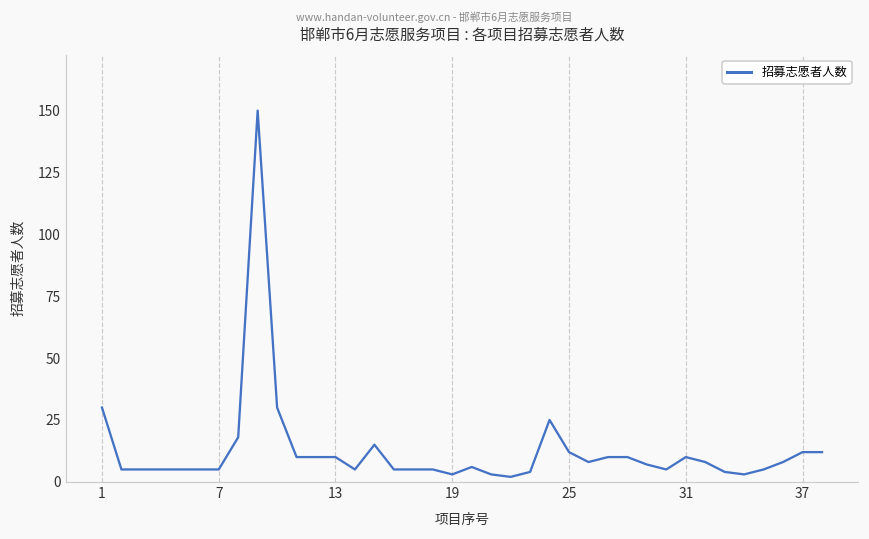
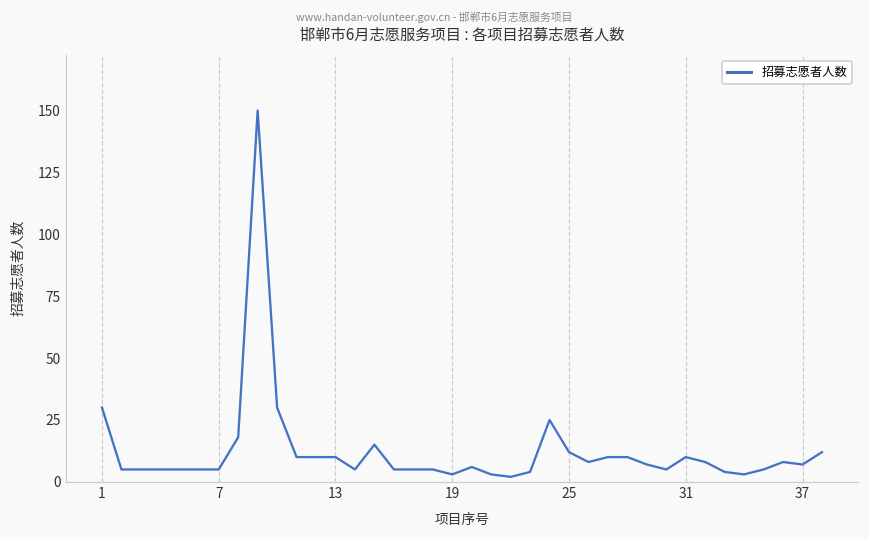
37: 12 -> 7
